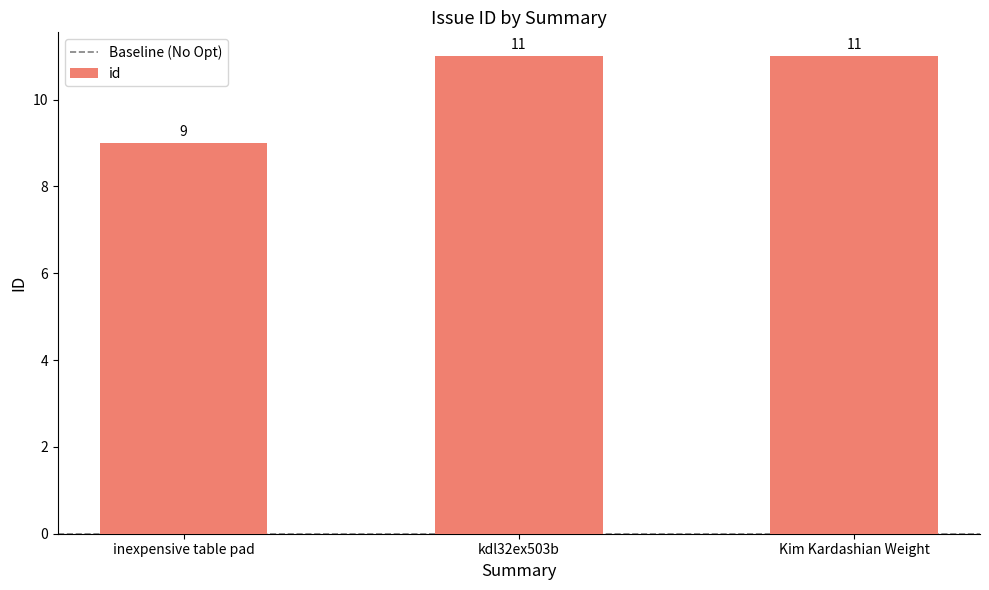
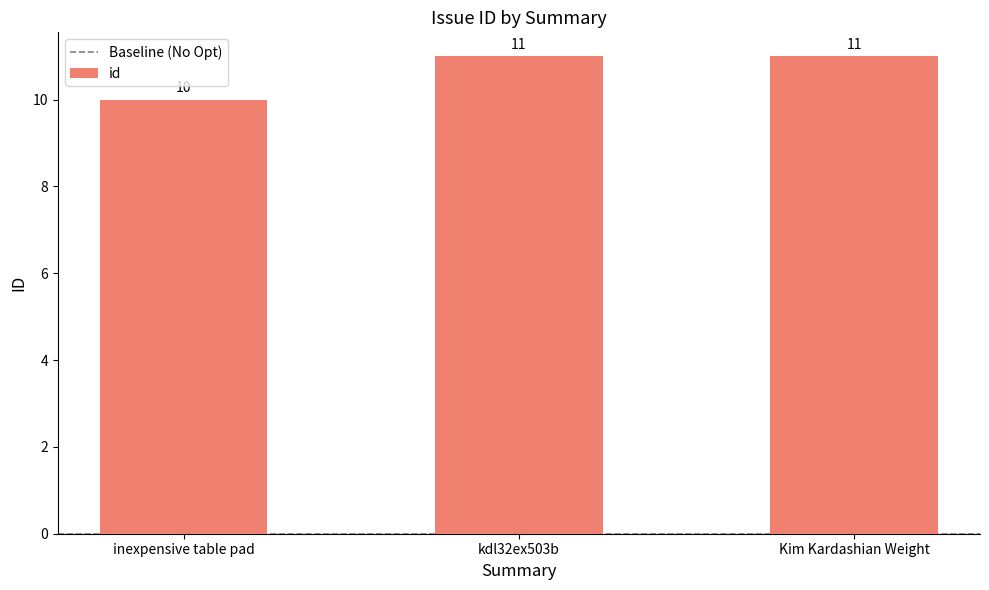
inexpensive table pad: 9 -> 10
